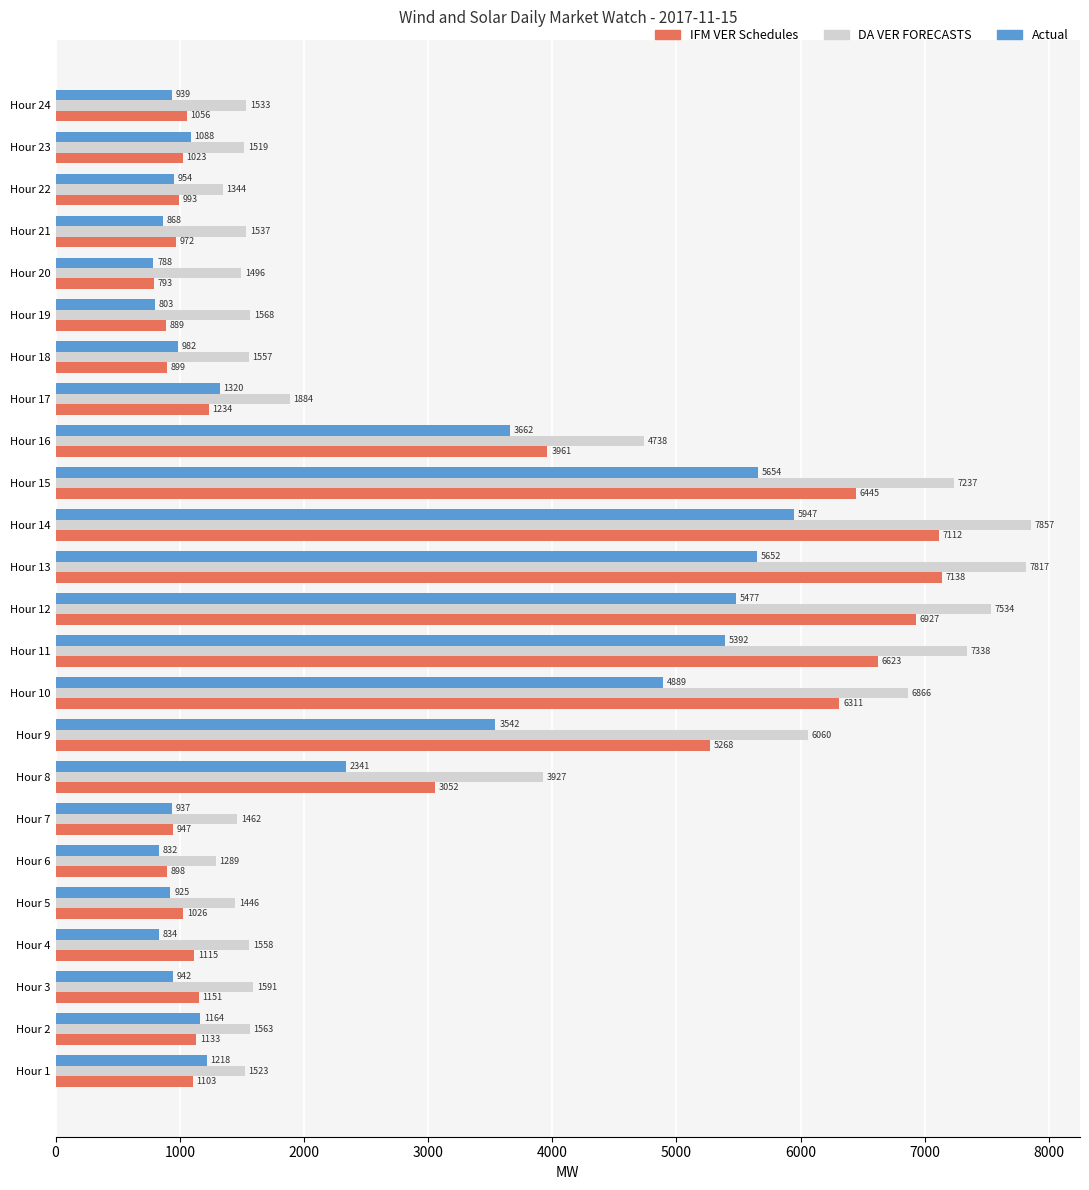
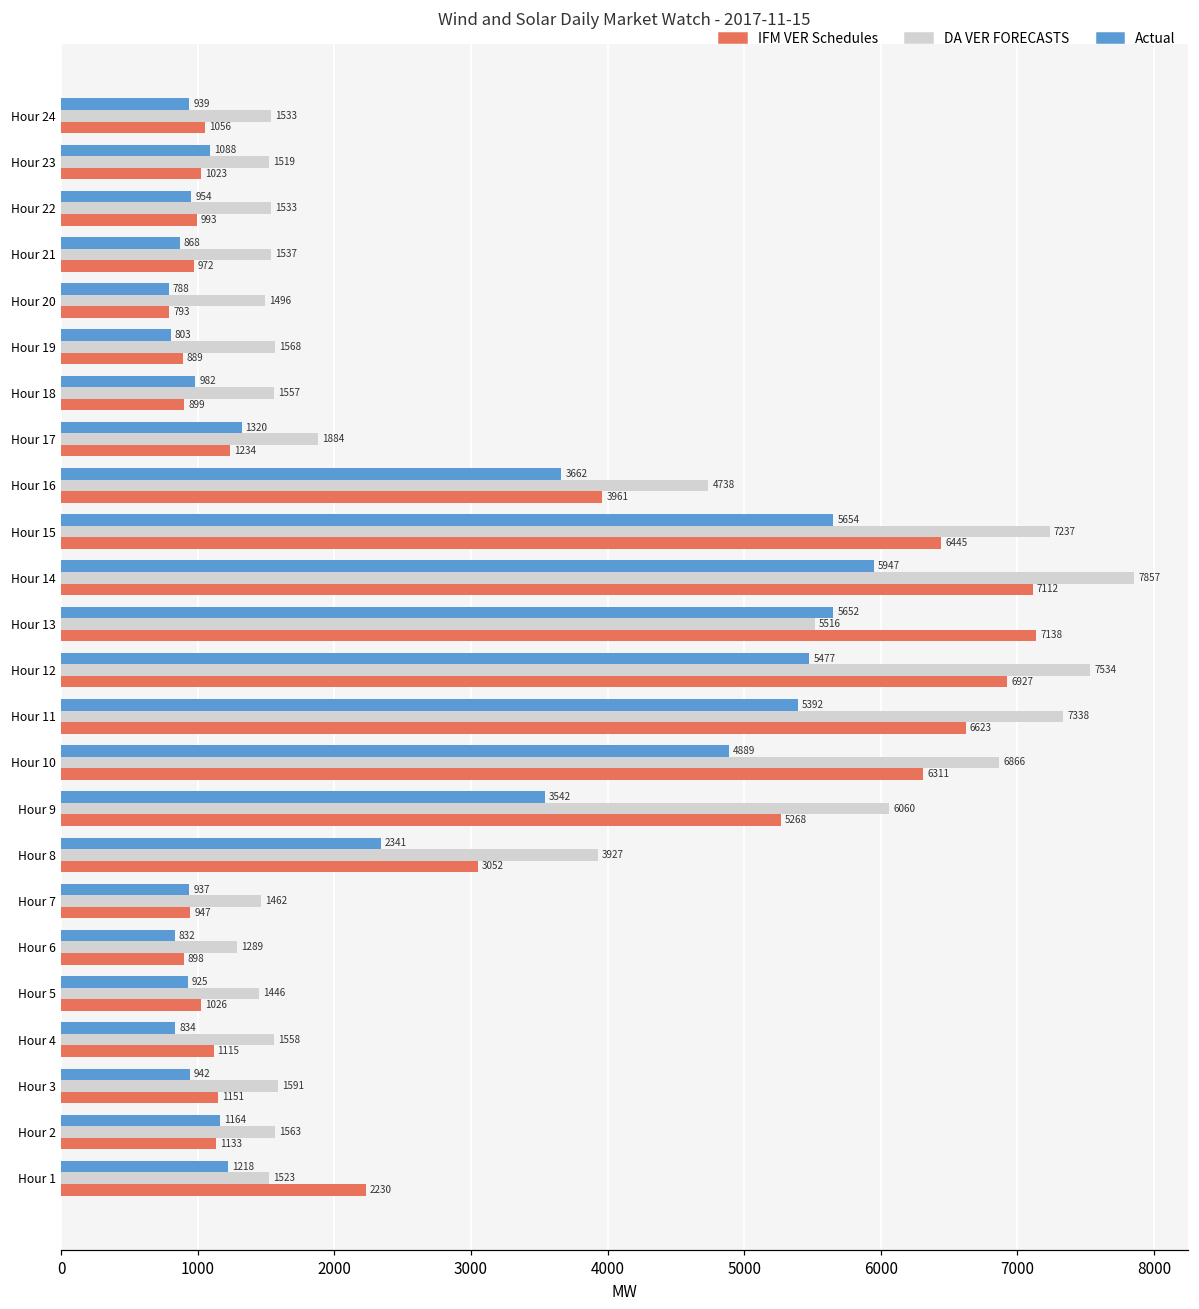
DA VER FORECASTS, Hour 22: 1344 -> 1533
DA VER FORECASTS, Hour 13: 7817 -> 5516
IFM VER Schedules, Hour 1: 1103 -> 2230
